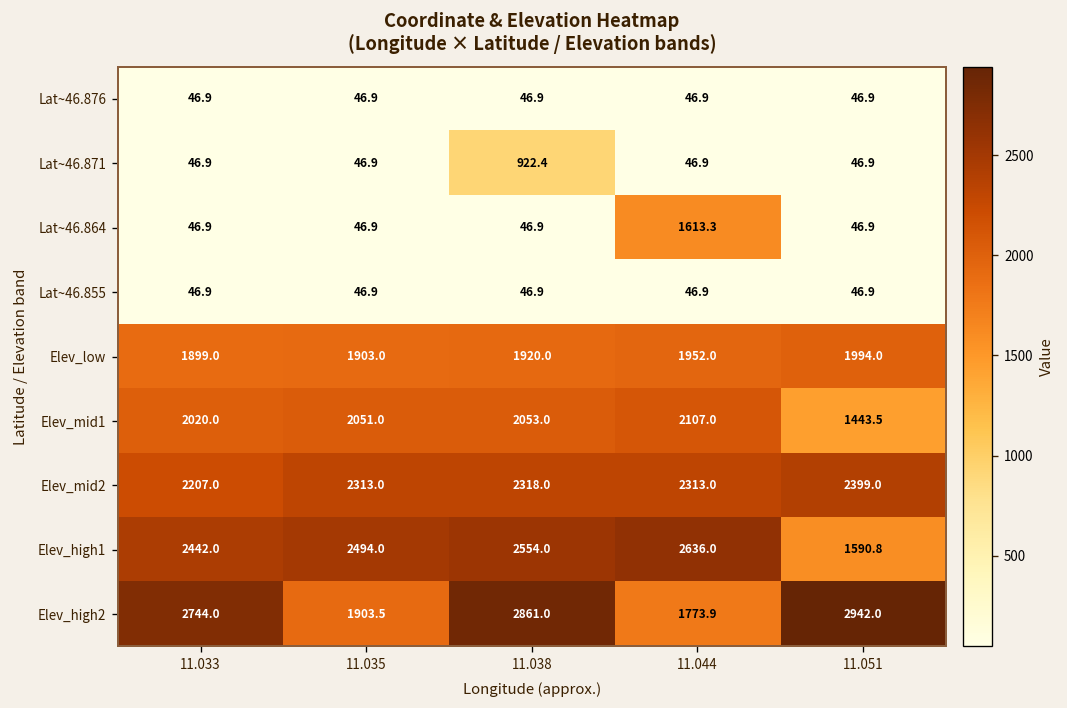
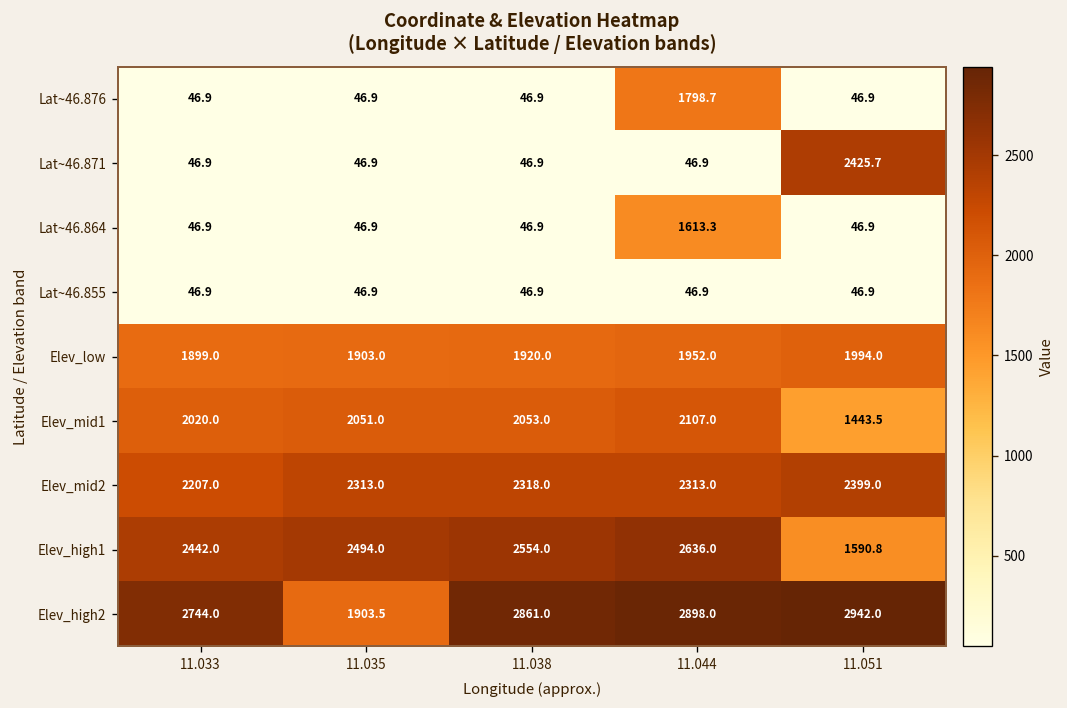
Lat~46.876, 11.044: 46.9 -> 1798.7
Lat~46.871, 11.038: 922.4 -> 46.9
Lat~46.871, 11.051: 46.9 -> 2425.7
Elev_high2, 11.044: 1773.9 -> 2898.0
